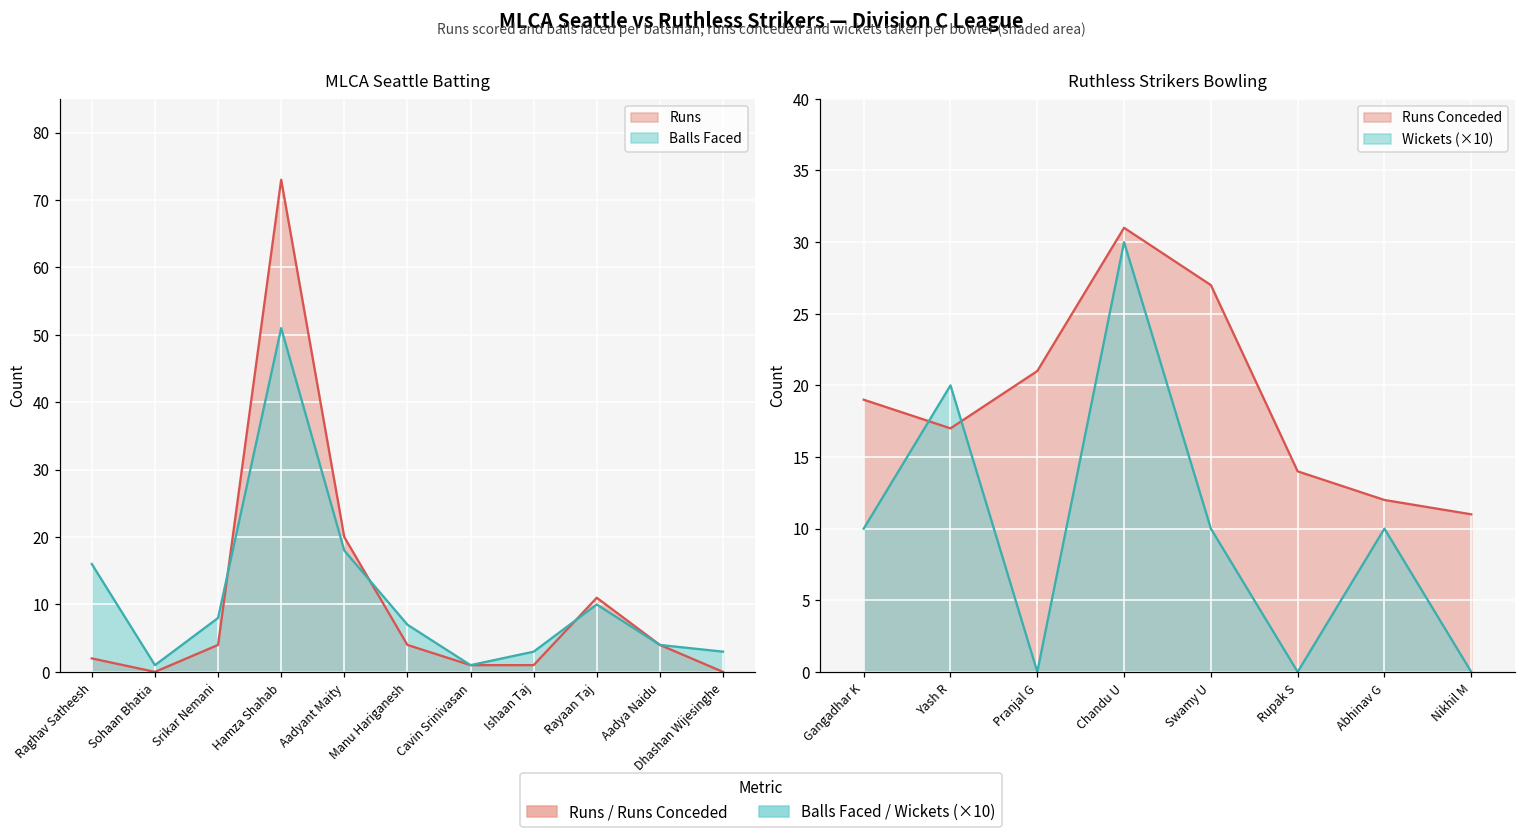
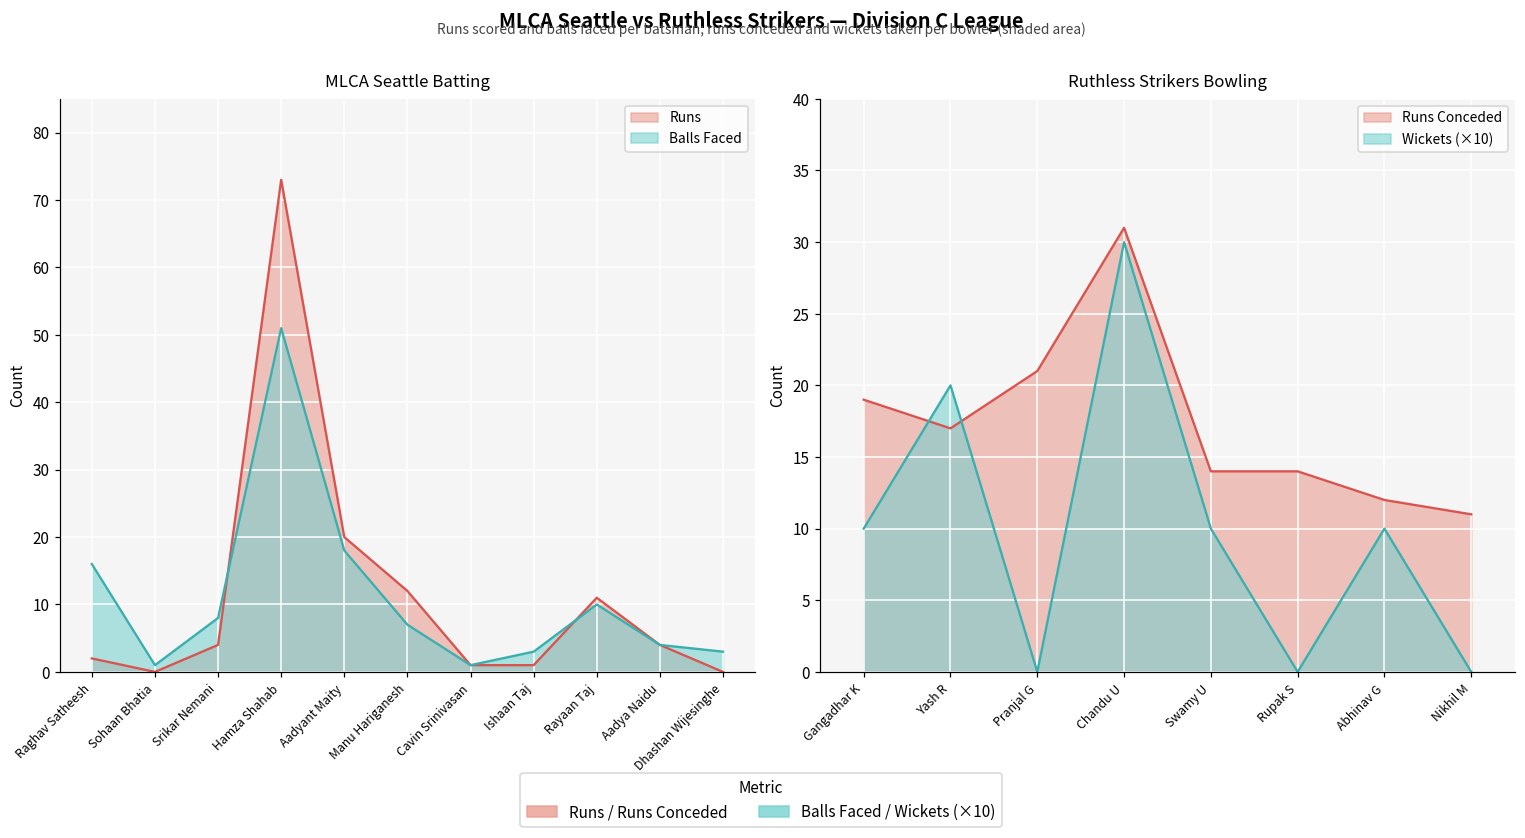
MLCA Seattle Batting, Runs, Manu Hariganesh: 4 -> 12
Ruthless Strikers Bowling, Runs Conceded, Swamy U: 27 -> 14
